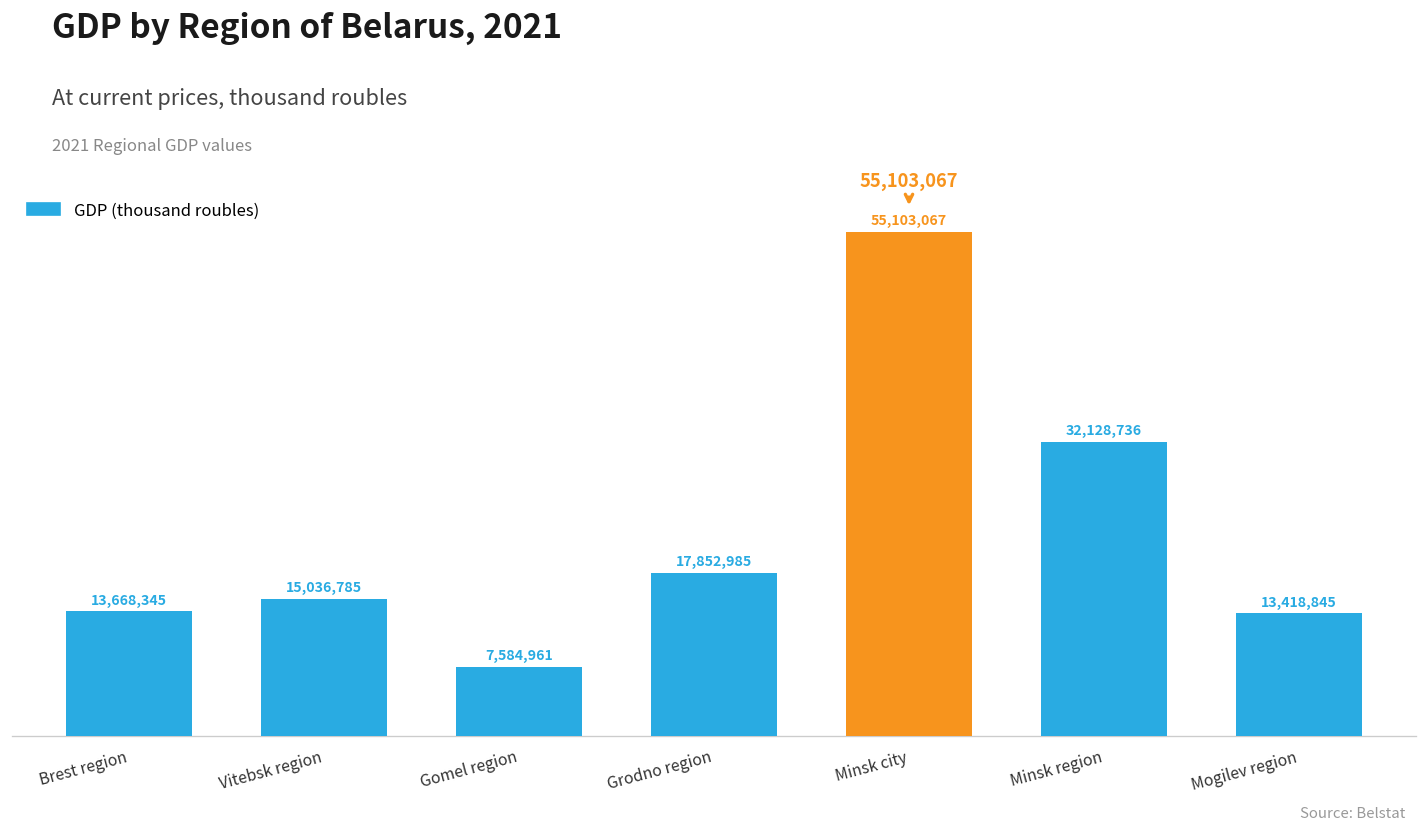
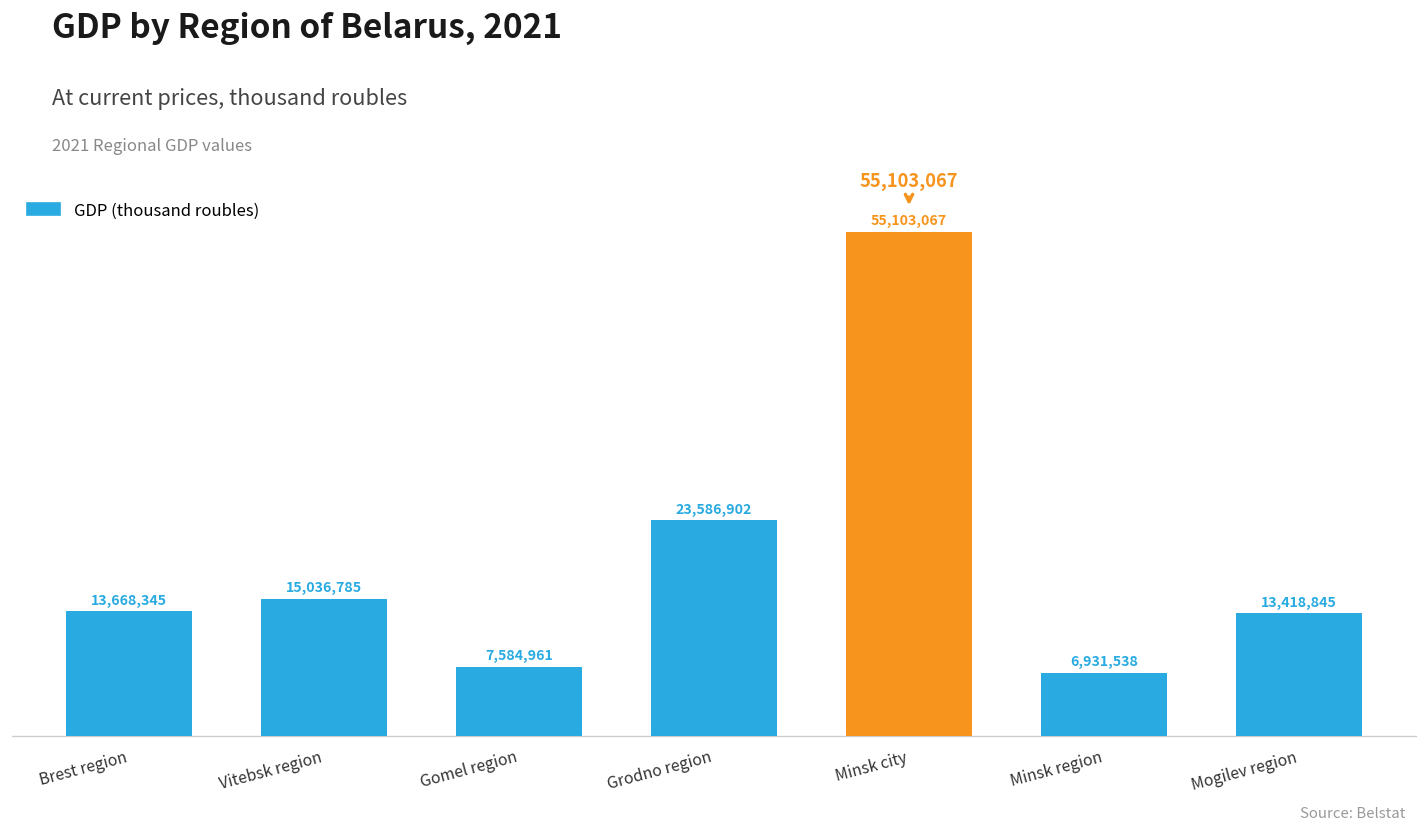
Grodno region: 17,852,985 -> 23,586,902
Minsk region: 32,128,736 -> 6,931,538
